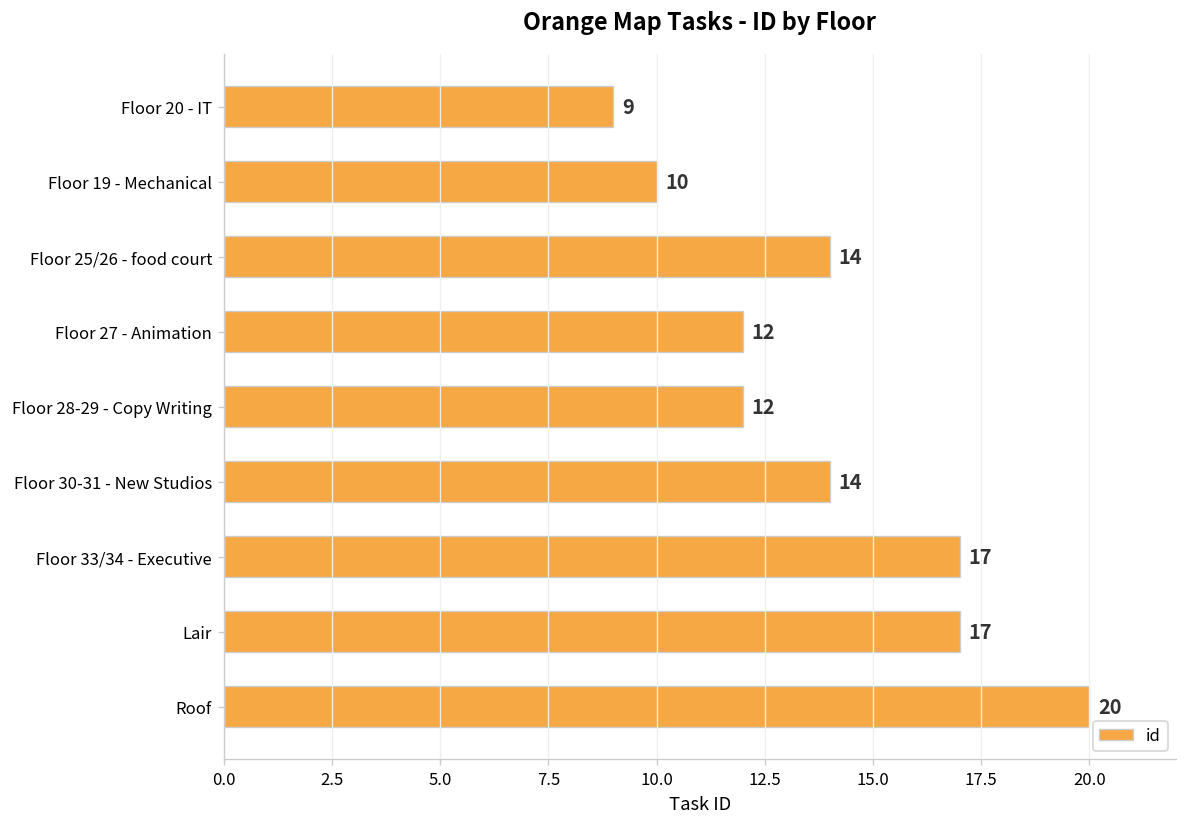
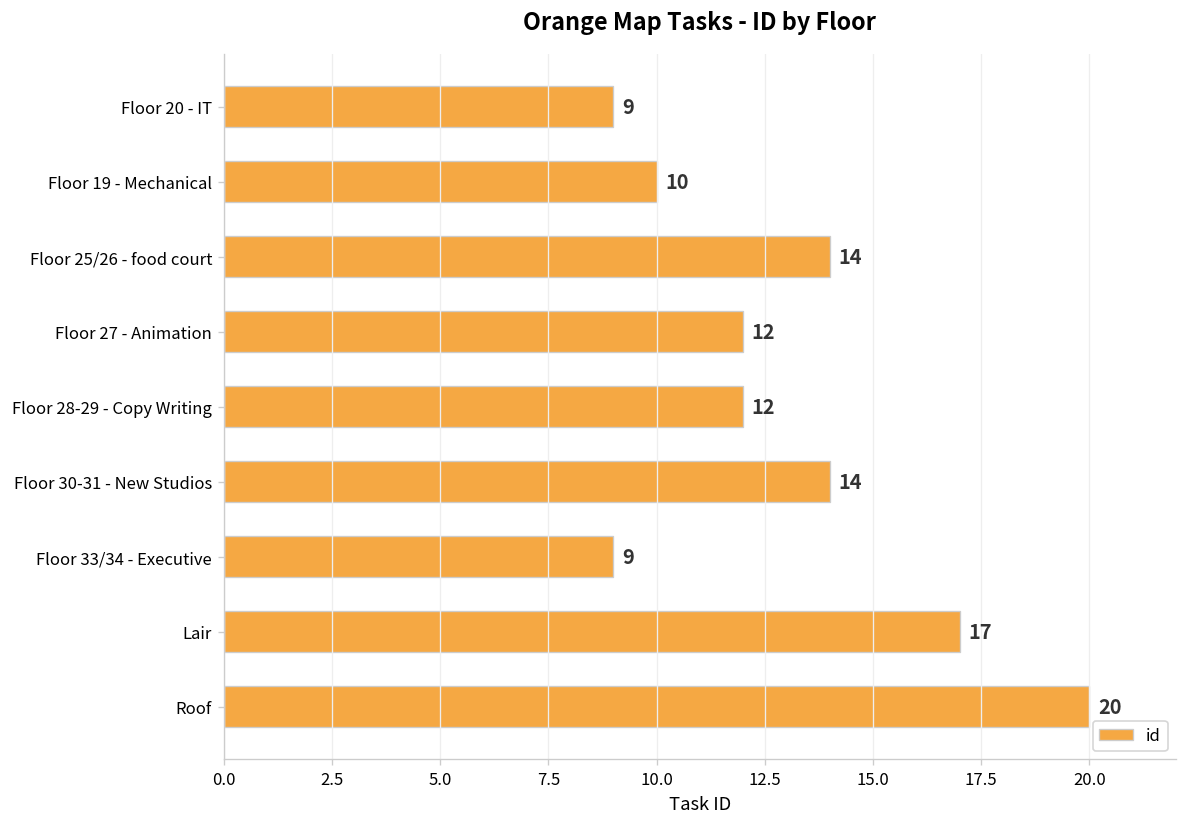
Floor 33/34 - Executive: 17 -> 9
